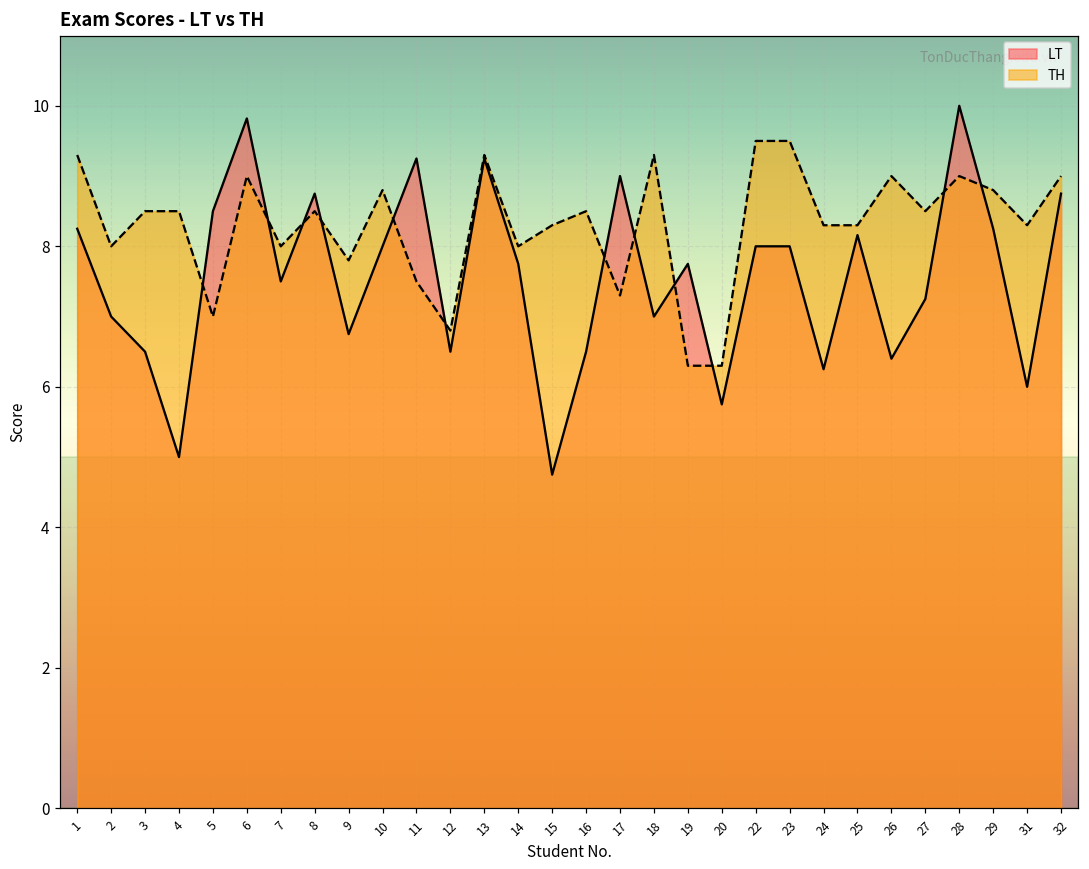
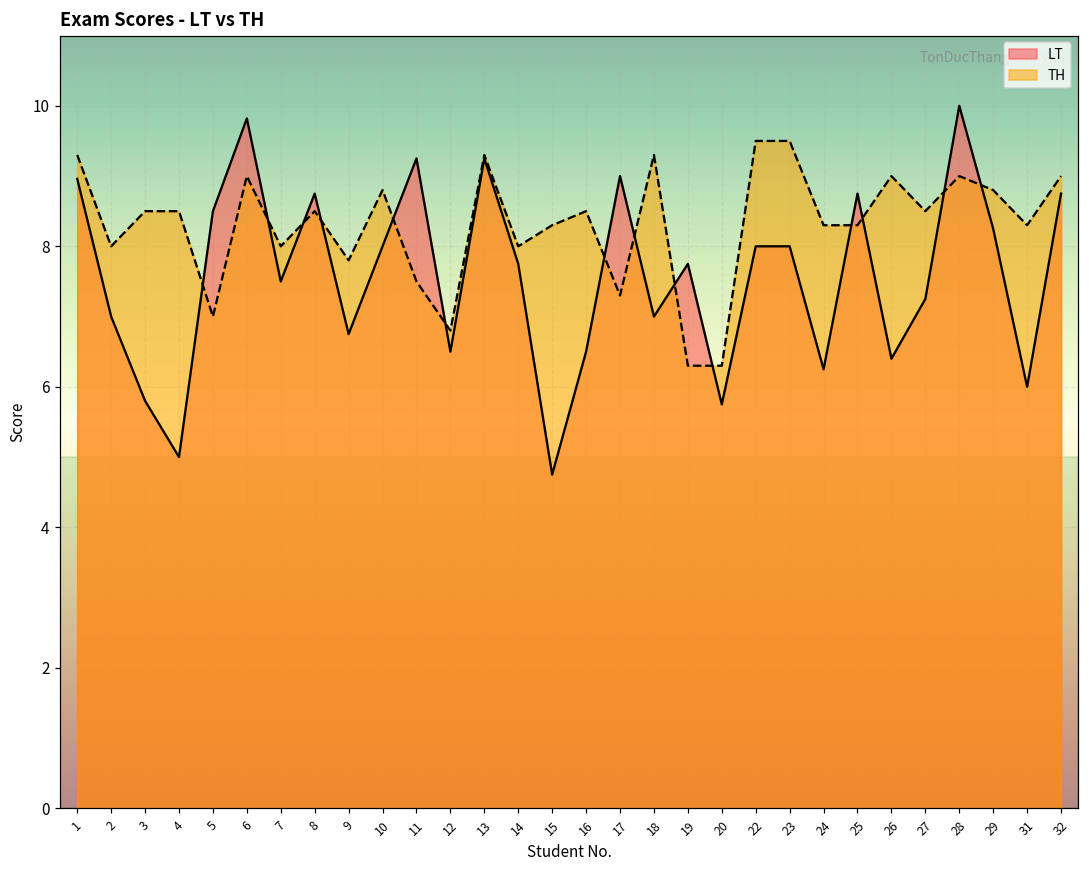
LT, 1: 8.3 -> 9.0
LT, 3: 6.5 -> 5.8
LT, 25: 8.2 -> 8.8
